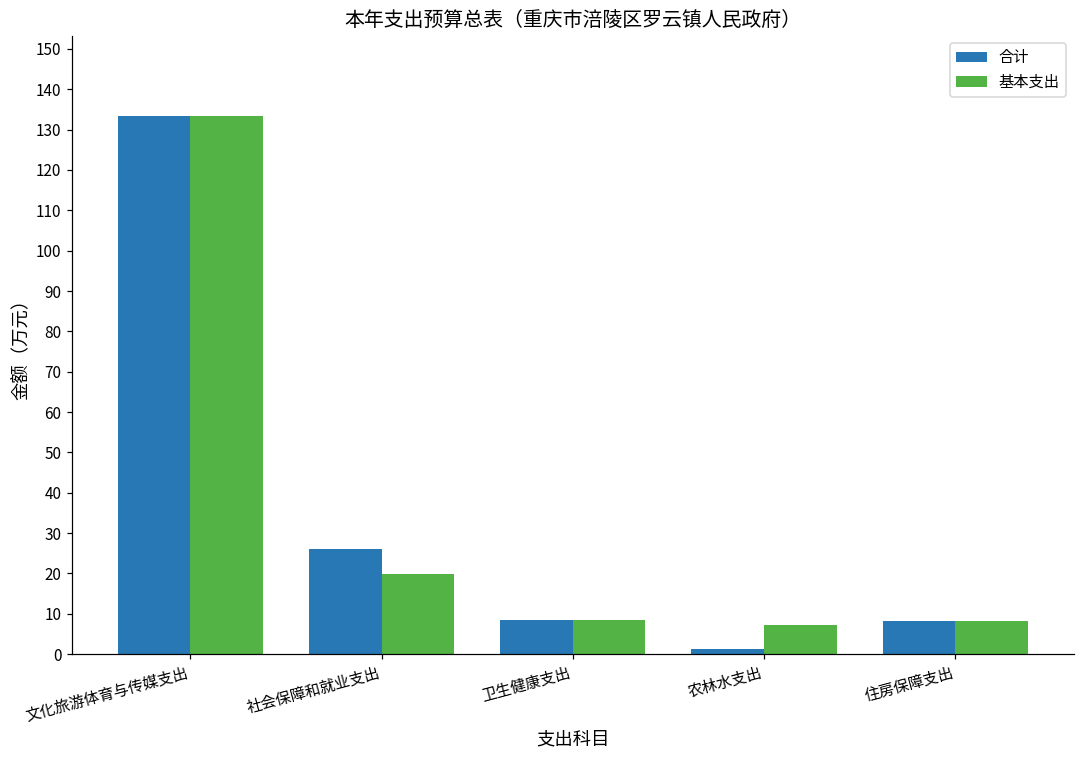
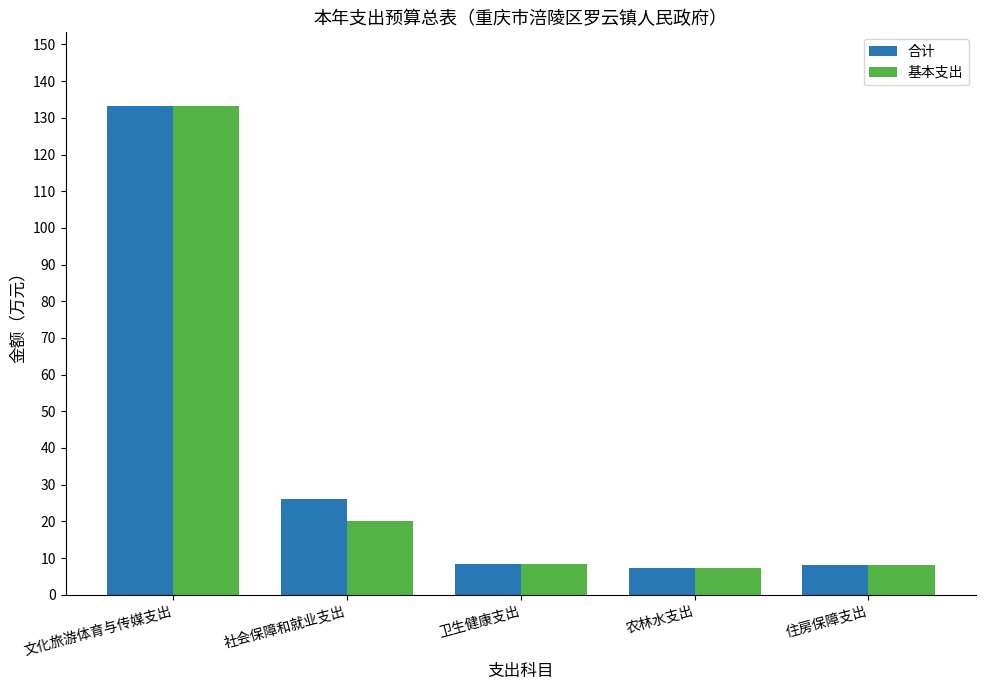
合计, 农林水支出: 1 -> 7
